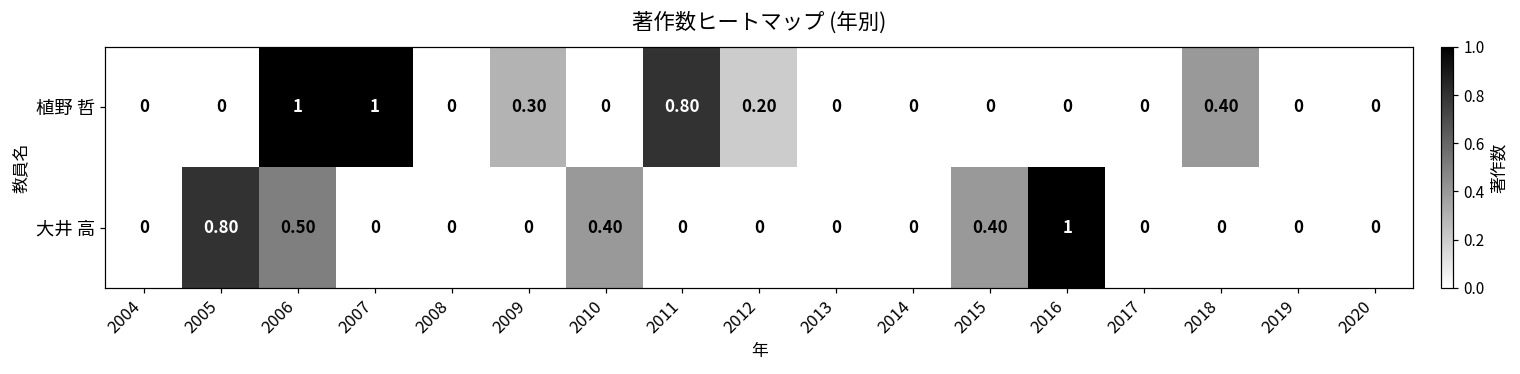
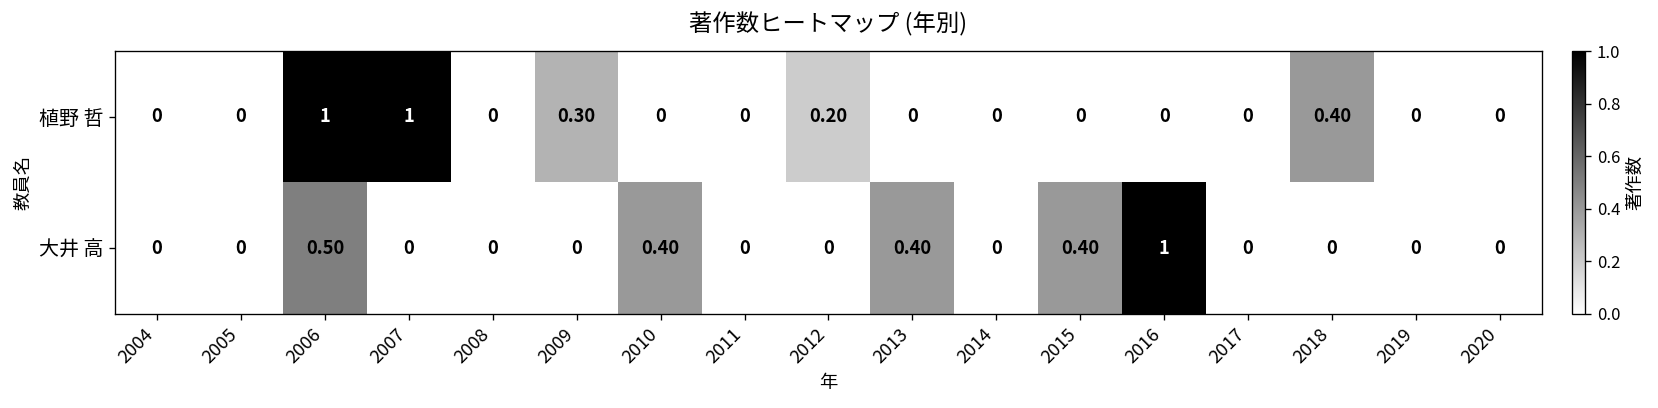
植野 哲, 2011: 0.80 -> 0
大井 高, 2005: 0.80 -> 0
大井 高, 2013: 0 -> 0.40
